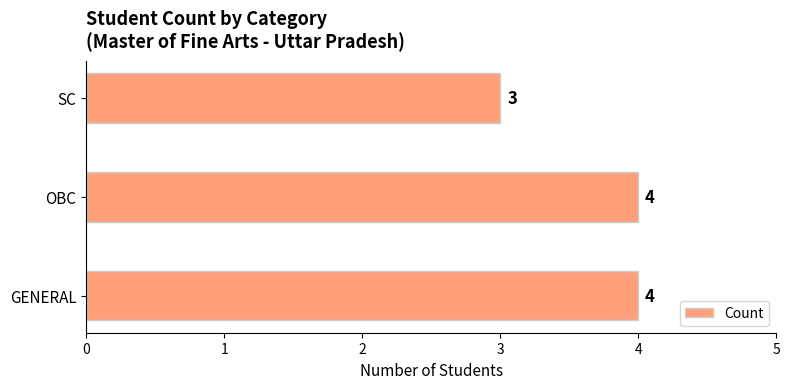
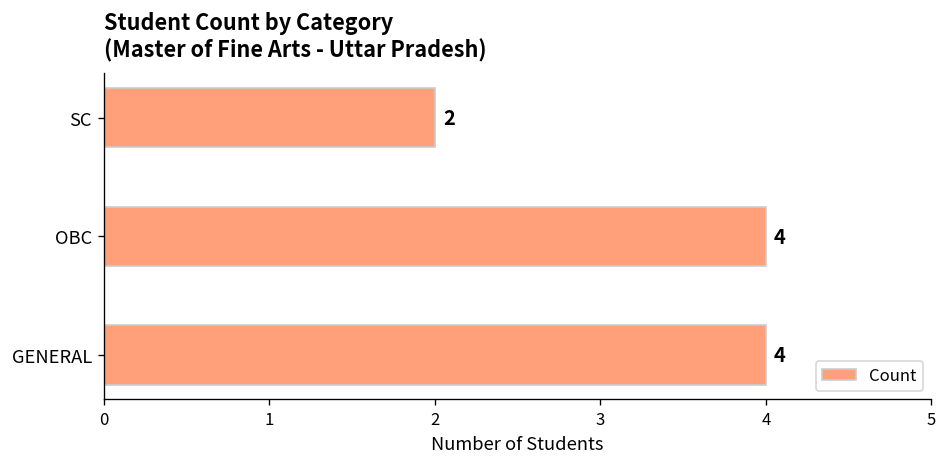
SC: 3 -> 2
